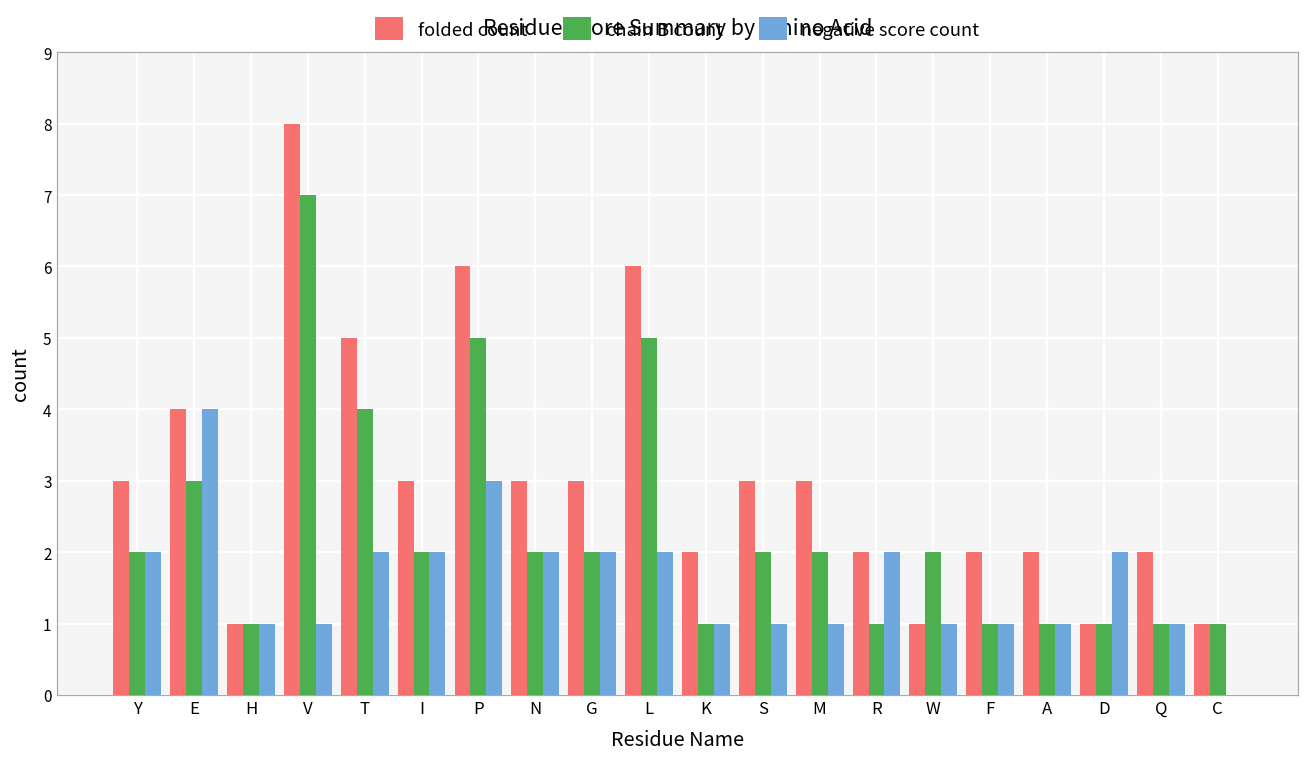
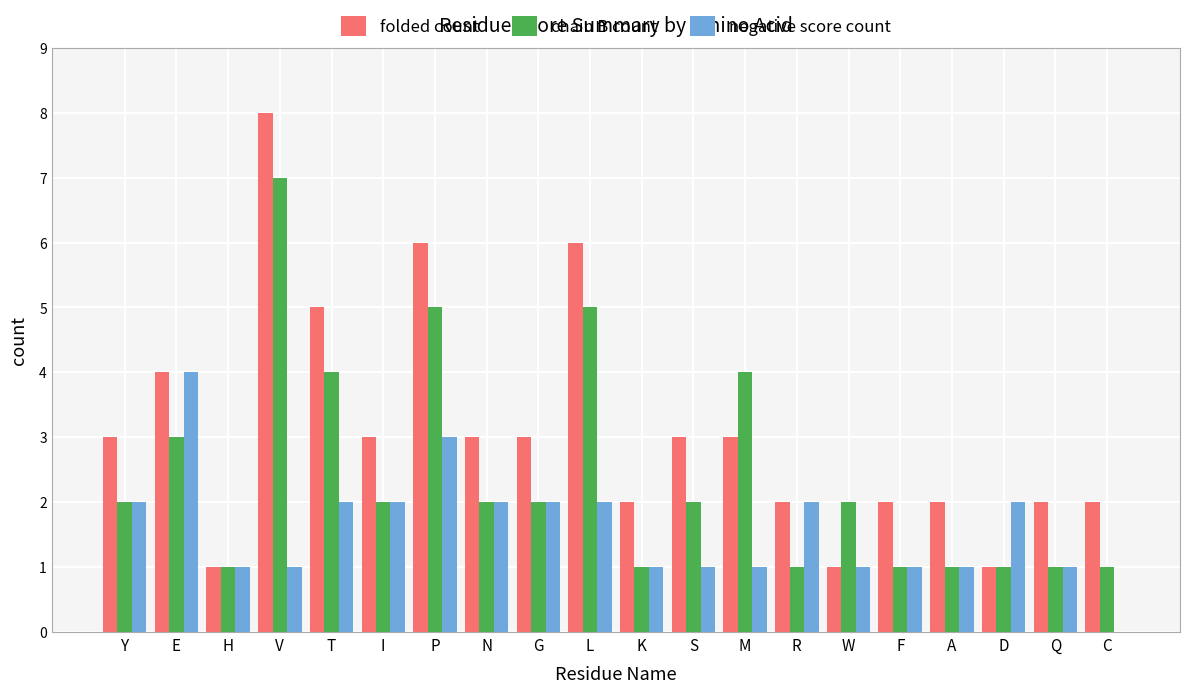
chain B count, M: 2 -> 4
folded count, C: 1 -> 2
